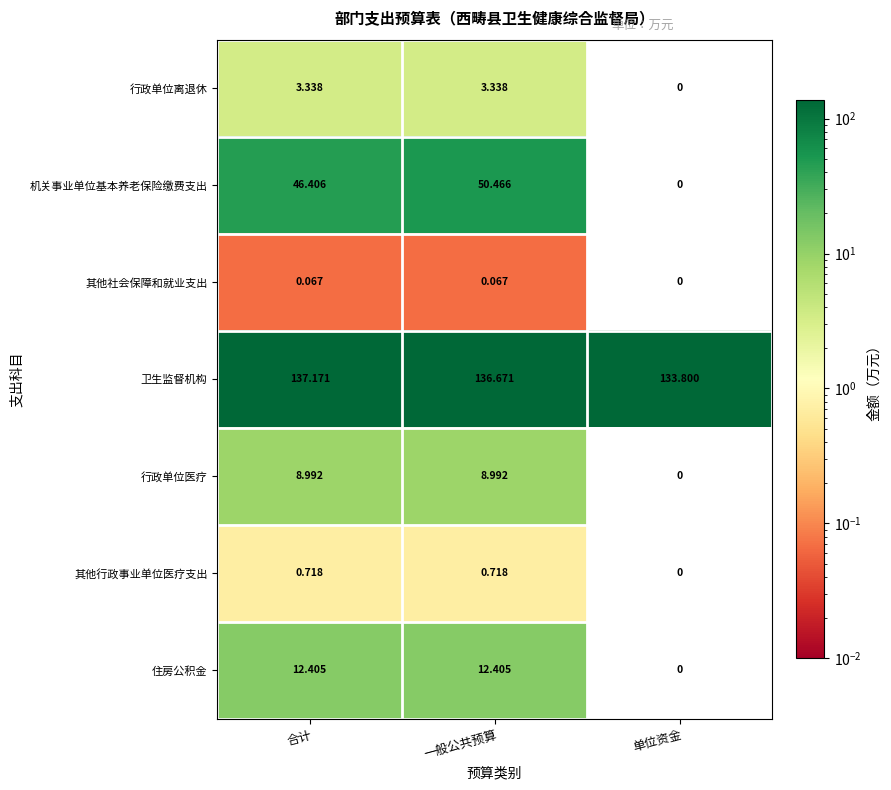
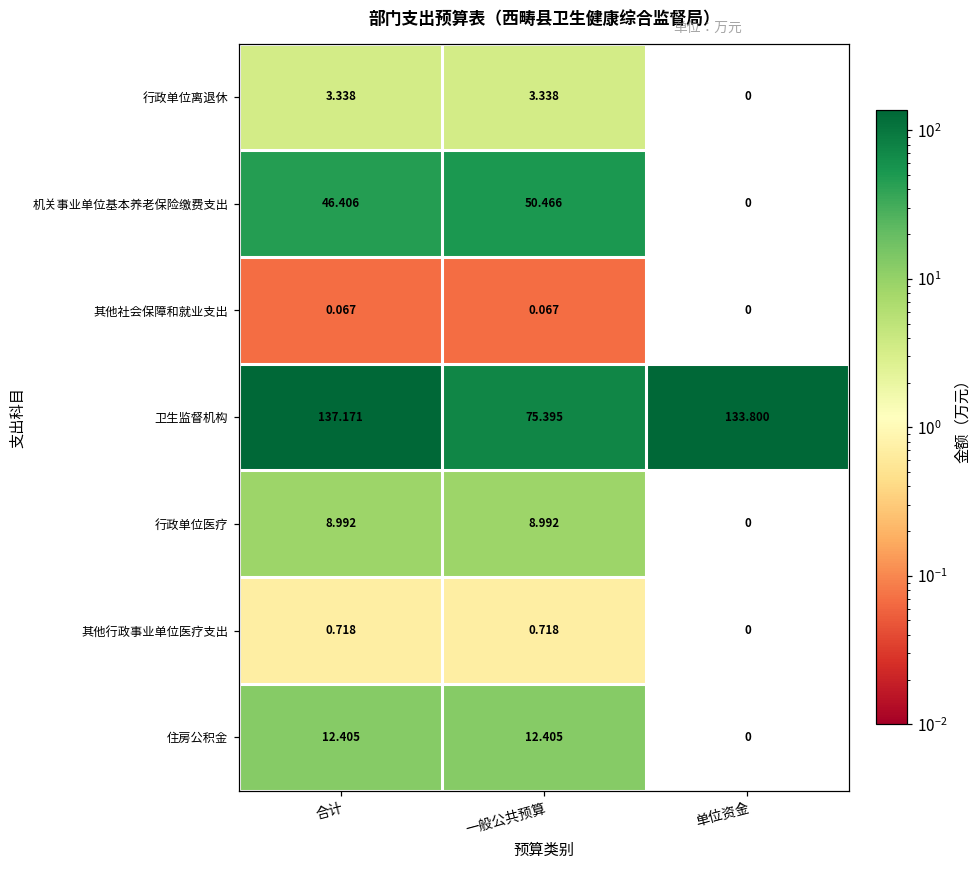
卫生监督机构, 一般公共预算: 136.671 -> 75.395
